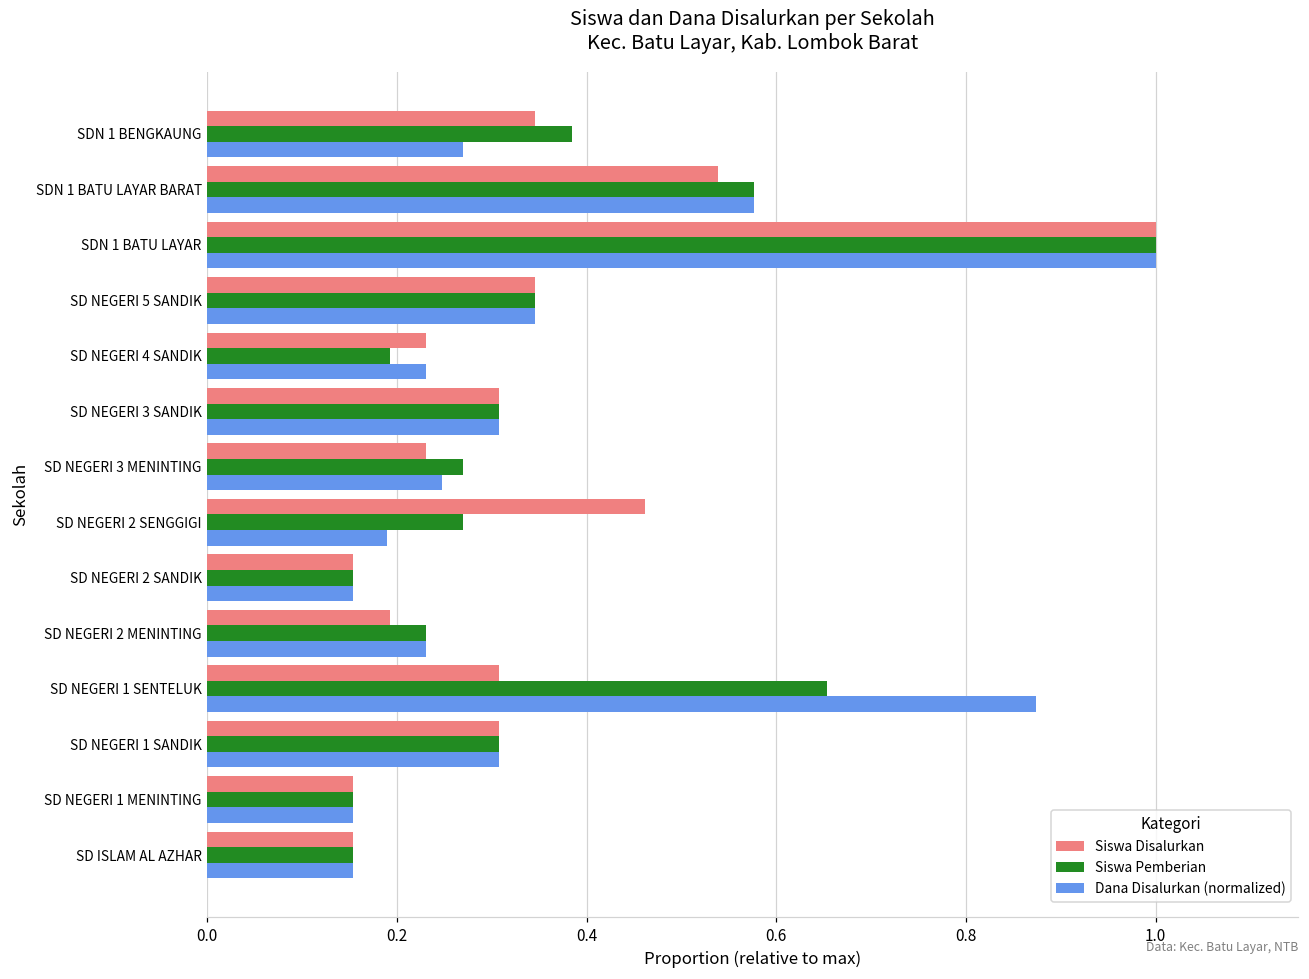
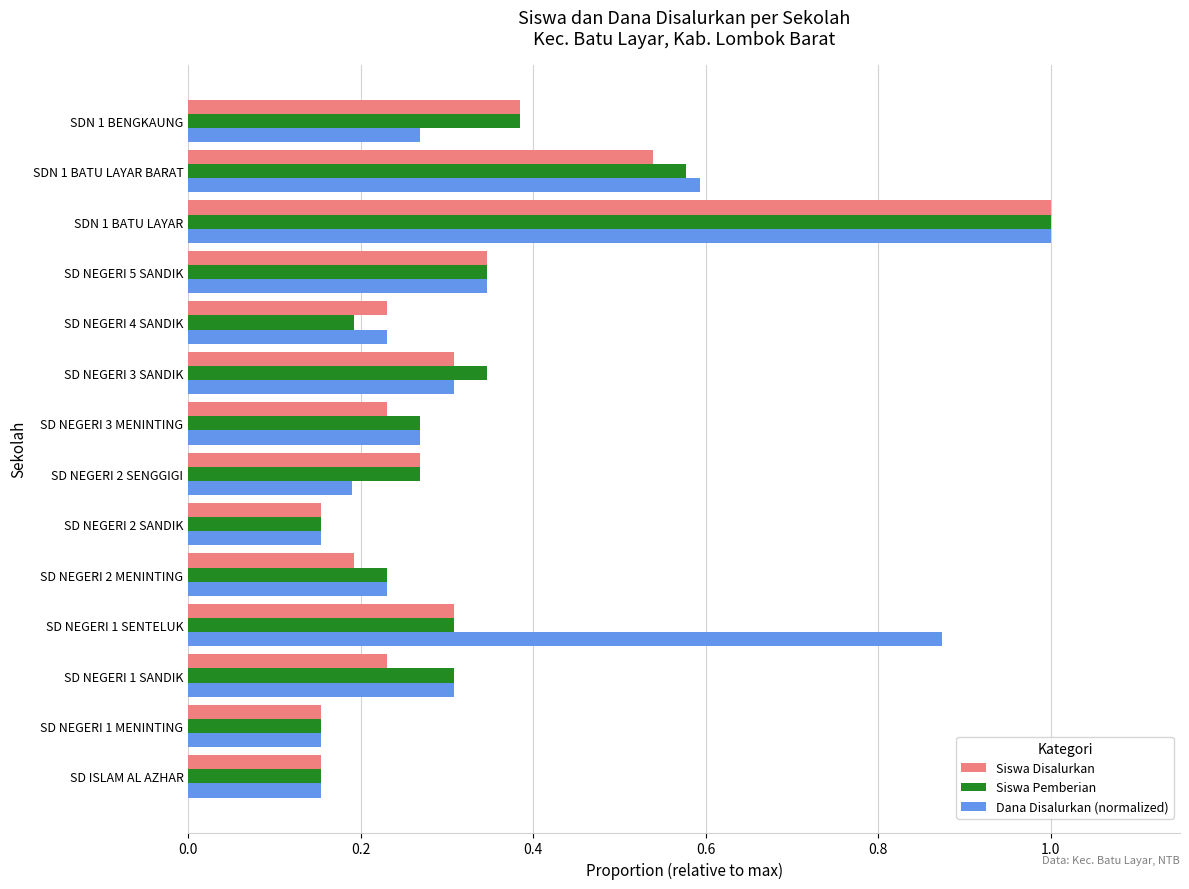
Siswa Disalurkan, SDN 1 BENGKAUNG: 0.35 -> 0.38
Dana Disalurkan (normalized), SDN 1 BATU LAYAR BARAT: 0.58 -> 0.59
Siswa Pemberian, SD NEGERI 3 SANDIK: 0.31 -> 0.35
Dana Disalurkan (normalized), SD NEGERI 3 MENINTING: 0.25 -> 0.27
Siswa Disalurkan, SD NEGERI 2 SENGGIGI: 0.46 -> 0.27
Siswa Pemberian, SD NEGERI 1 SENTELUK: 0.65 -> 0.31
Siswa Disalurkan, SD NEGERI 1 SANDIK: 0.31 -> 0.23
